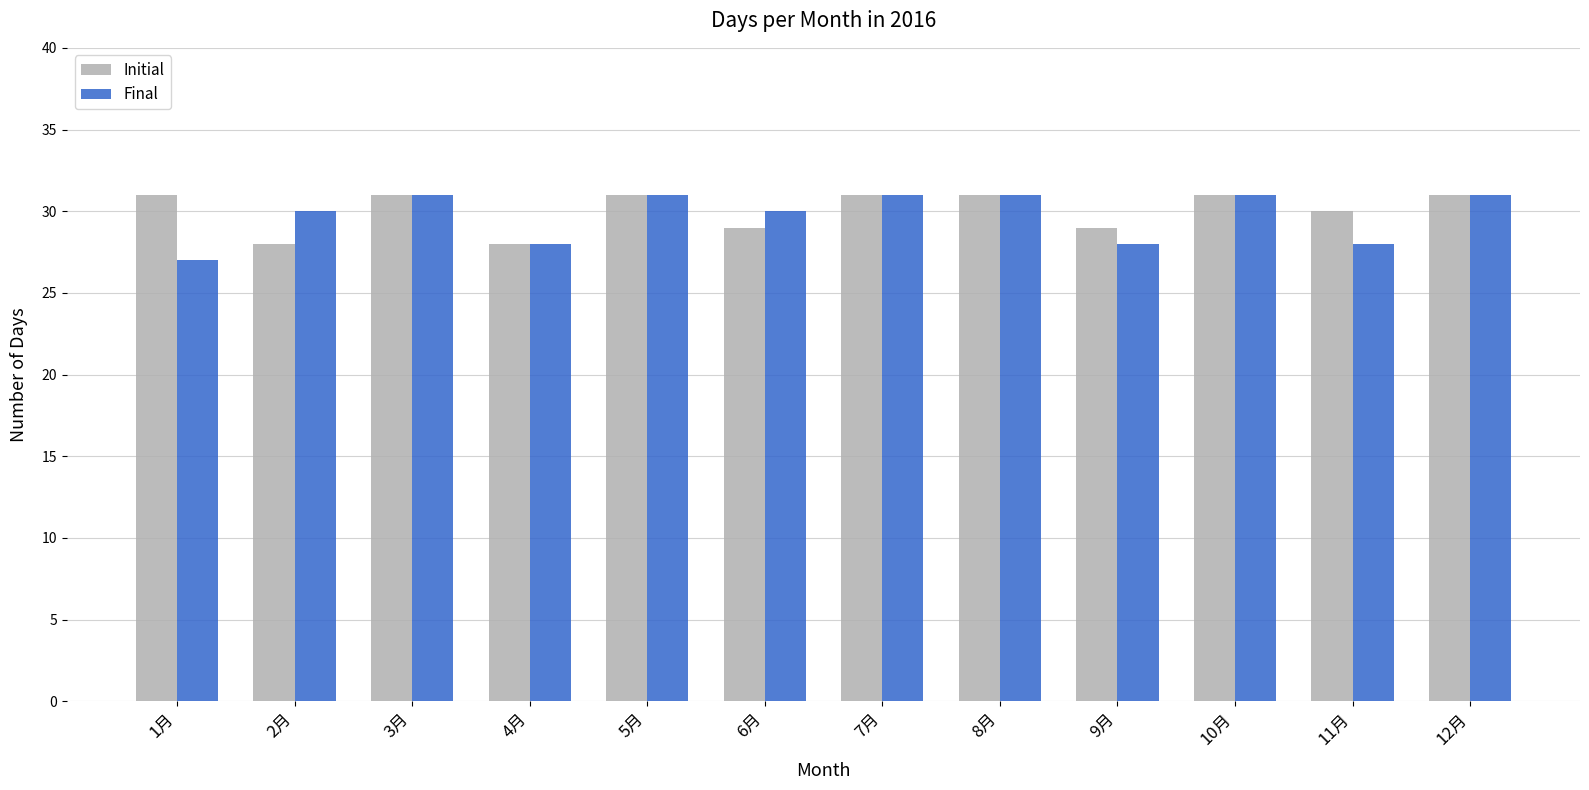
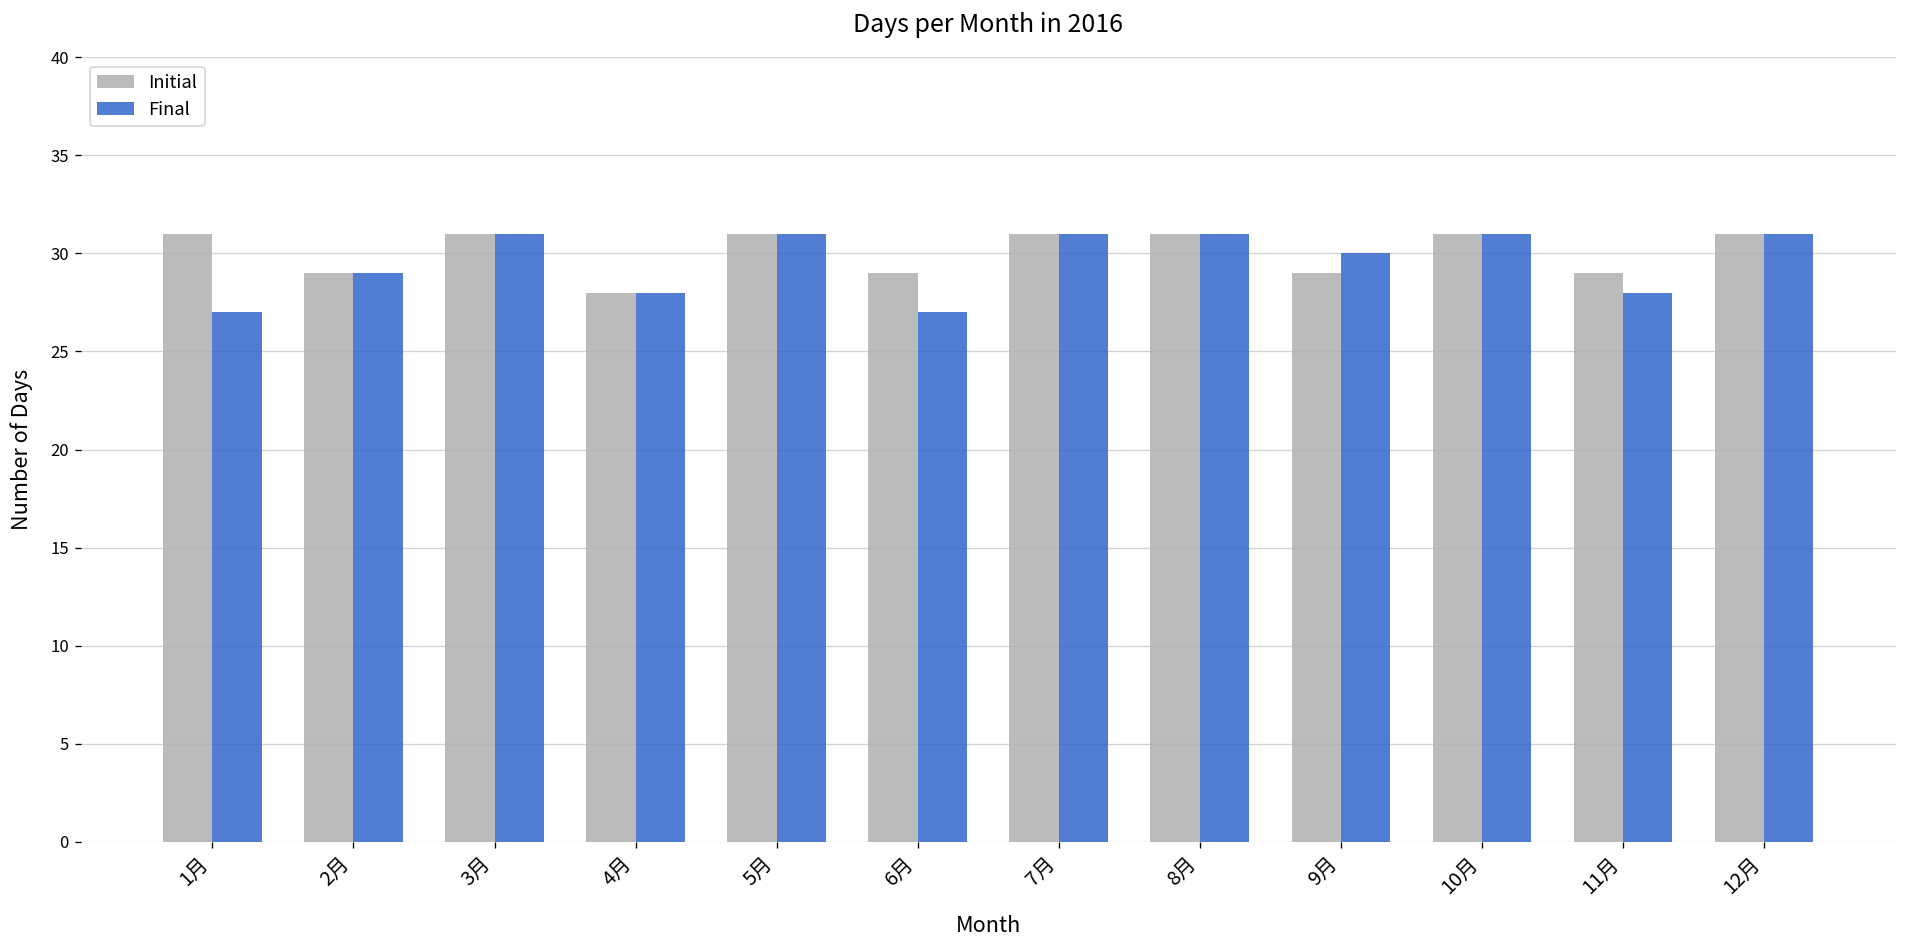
Initial, 2月: 28 -> 29
Final, 2月: 30 -> 29
Final, 6月: 30 -> 27
Final, 9月: 28 -> 30
Initial, 11月: 30 -> 29
